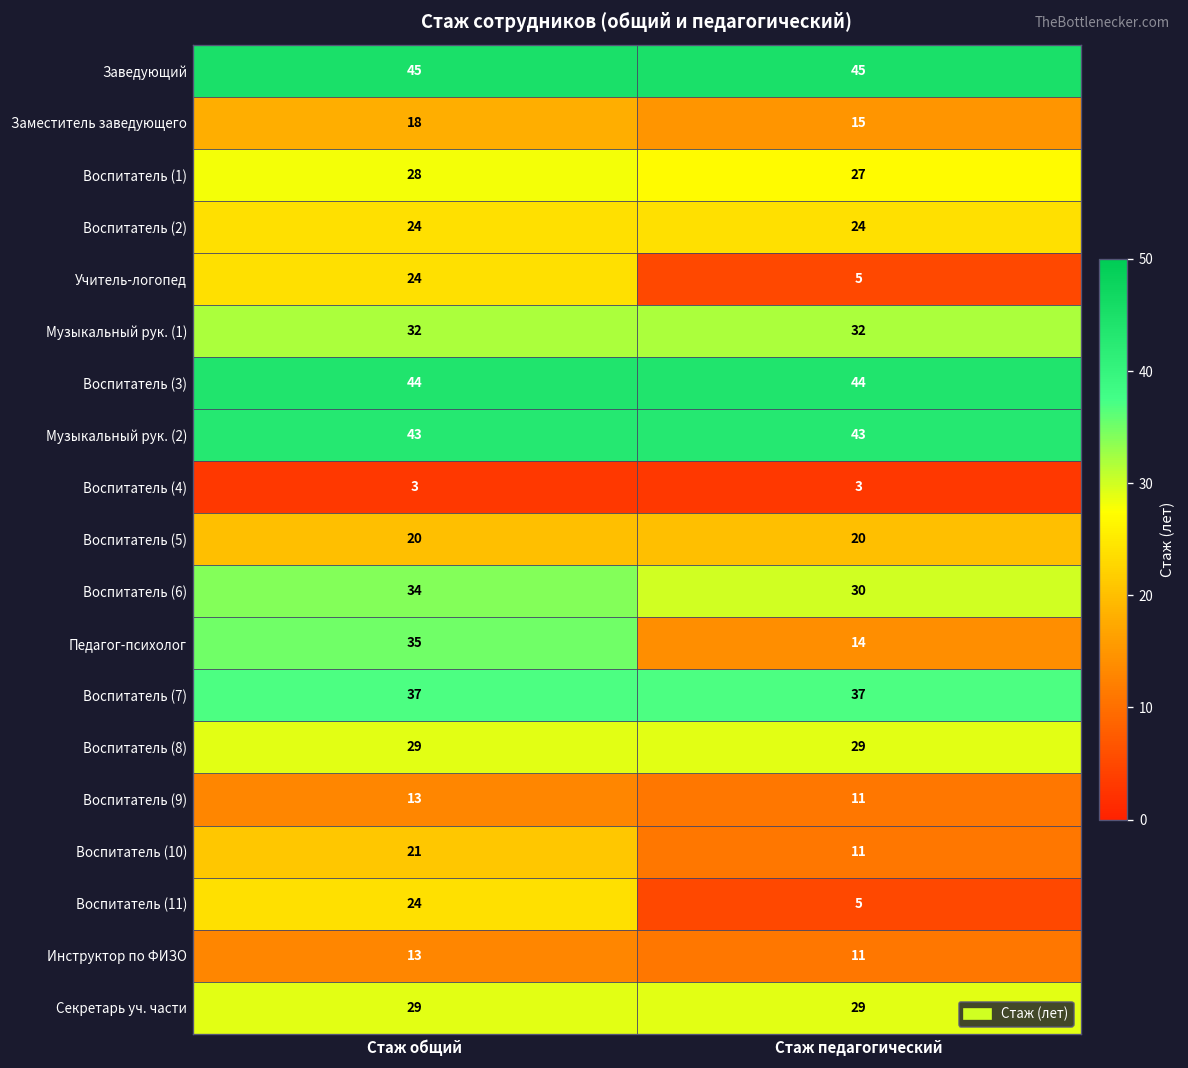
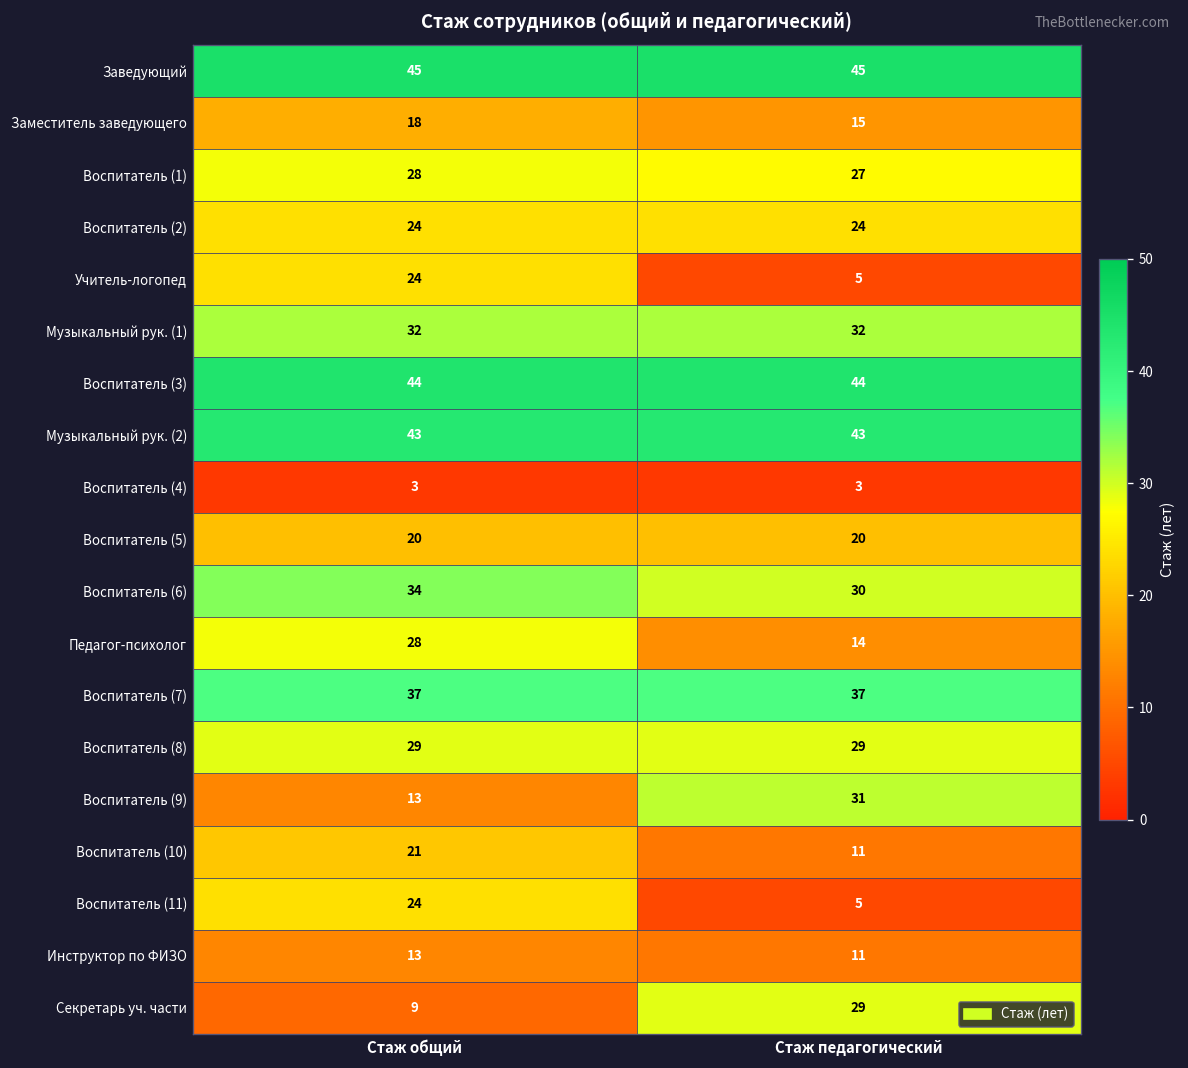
Педагог-психолог, Стаж общий: 35 -> 28
Воспитатель (9), Стаж педагогический: 11 -> 31
Секретарь уч. части, Стаж общий: 29 -> 9
